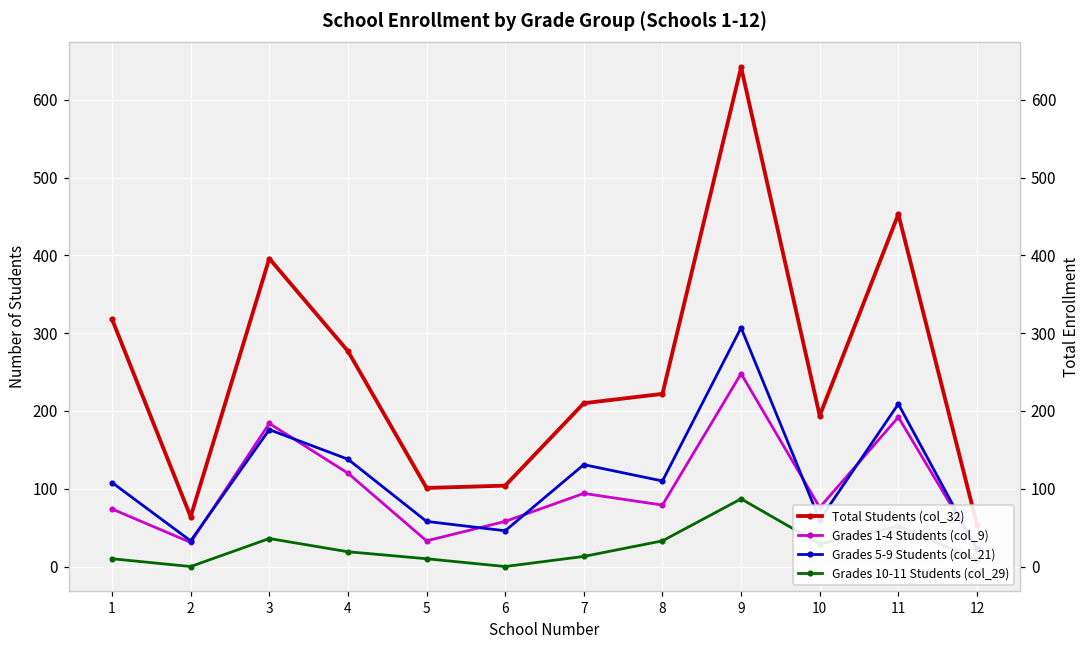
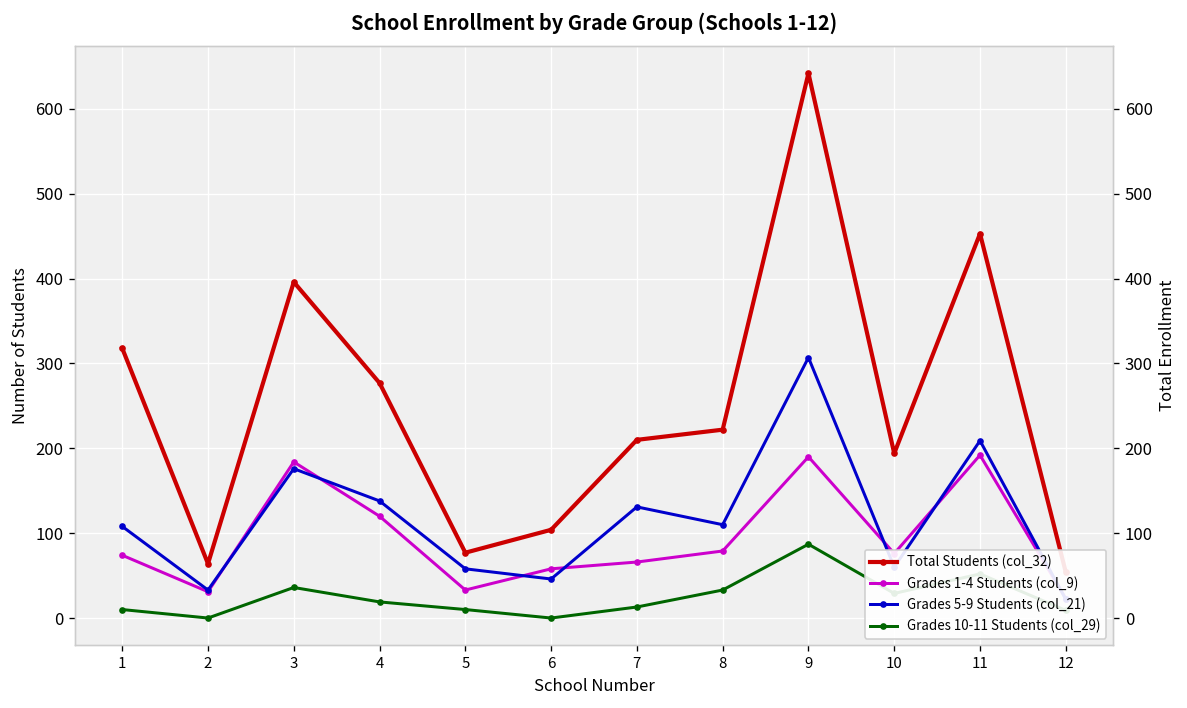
Total Students (col_32), 5: 100 -> 80
Grades 1-4 Students (col_9), 7: 90 -> 70
Grades 1-4 Students (col_9), 9: 250 -> 190
